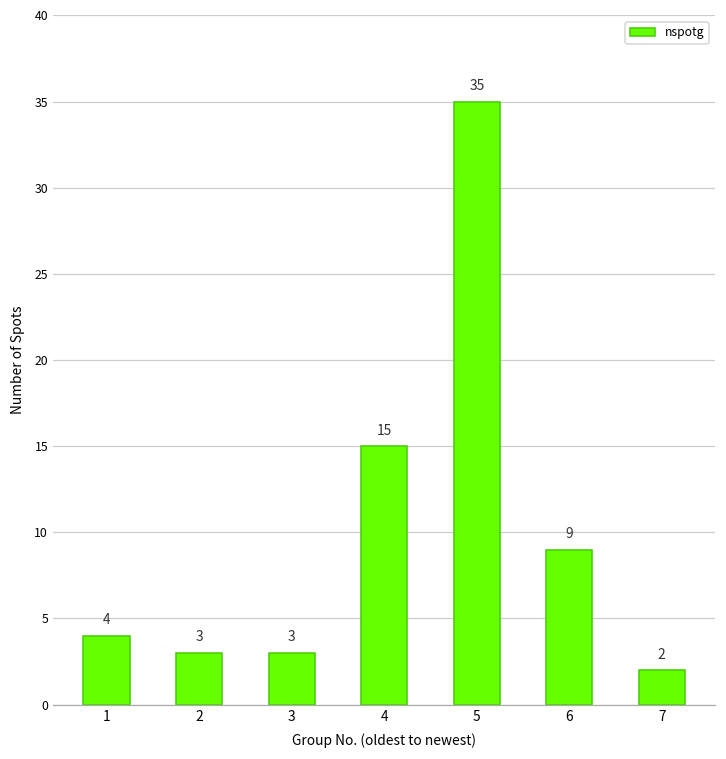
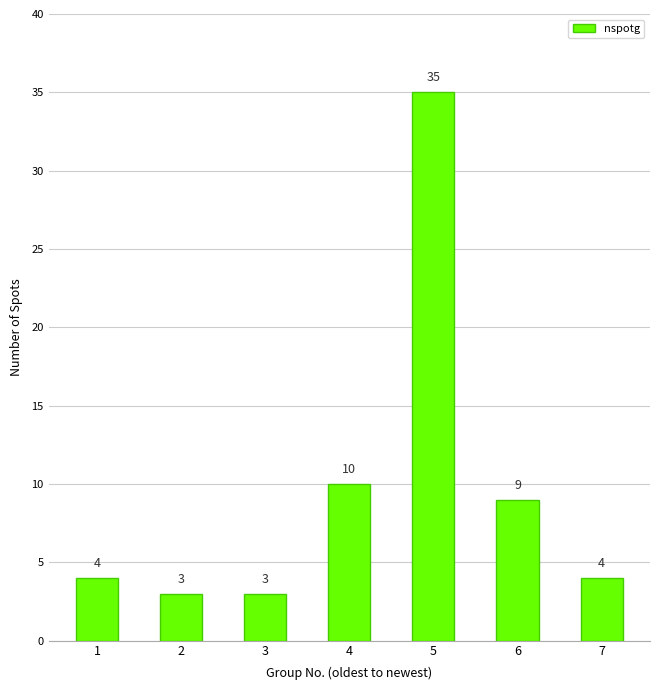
4: 15 -> 10
7: 2 -> 4
